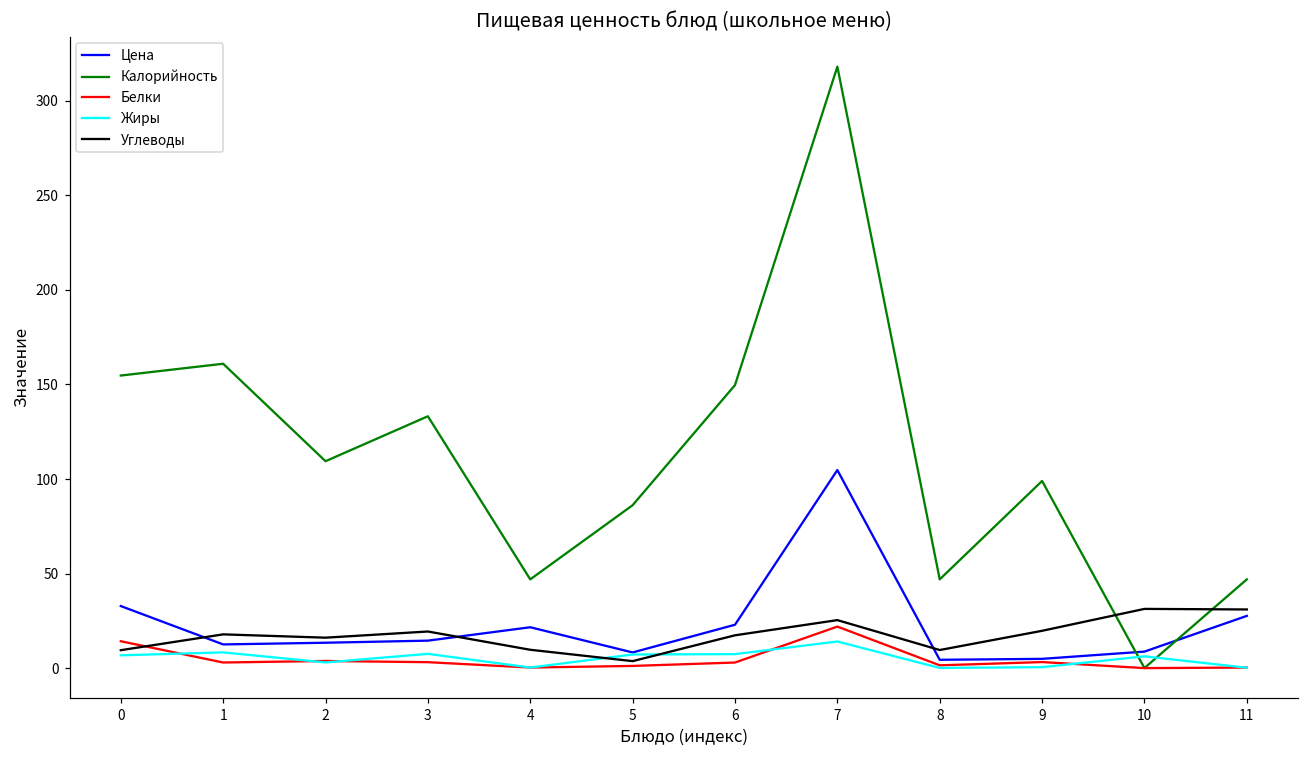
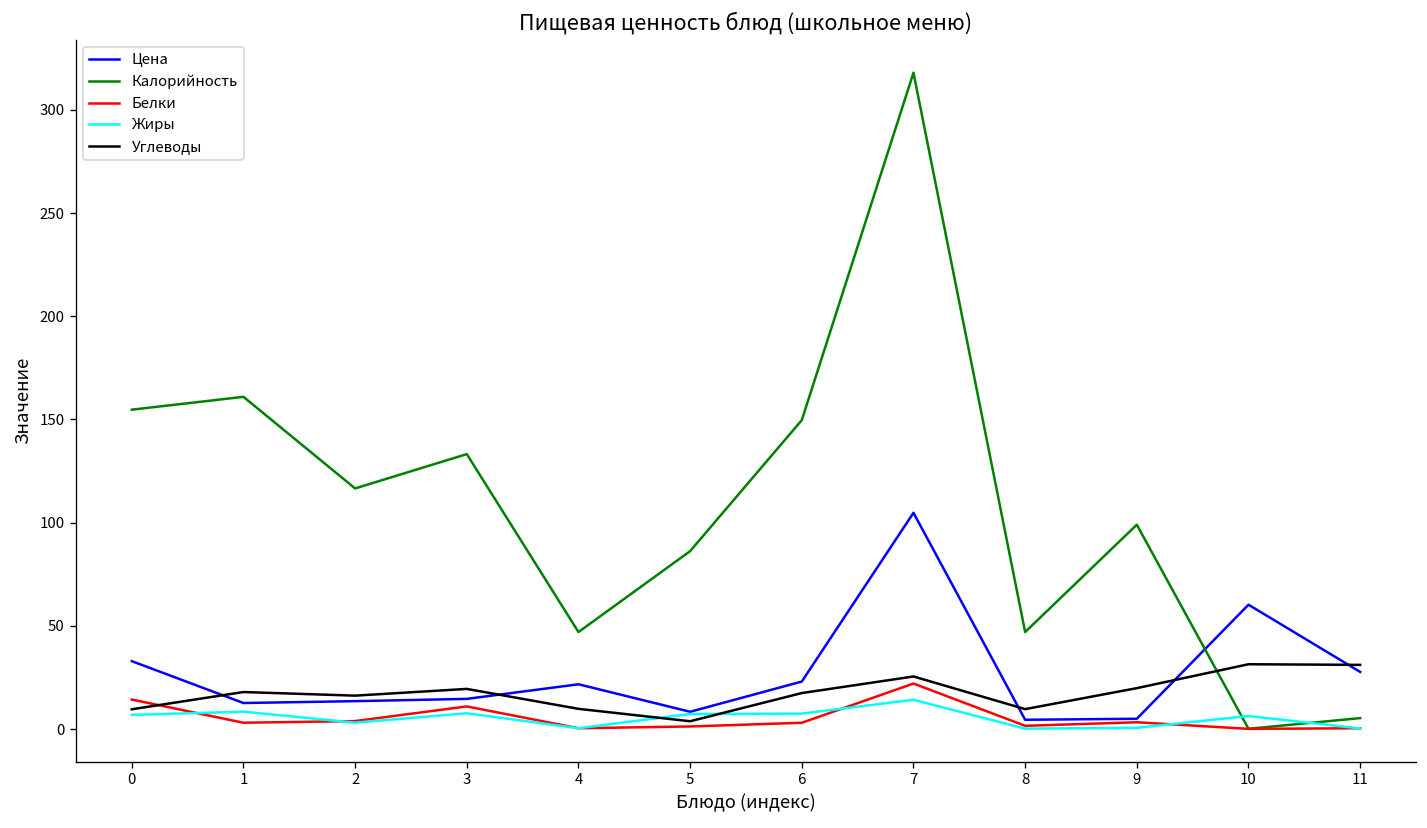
Калорийность, 2: 109 -> 117
Белки, 3: 3 -> 11
Цена, 10: 9 -> 60
Калорийность, 11: 47 -> 5
